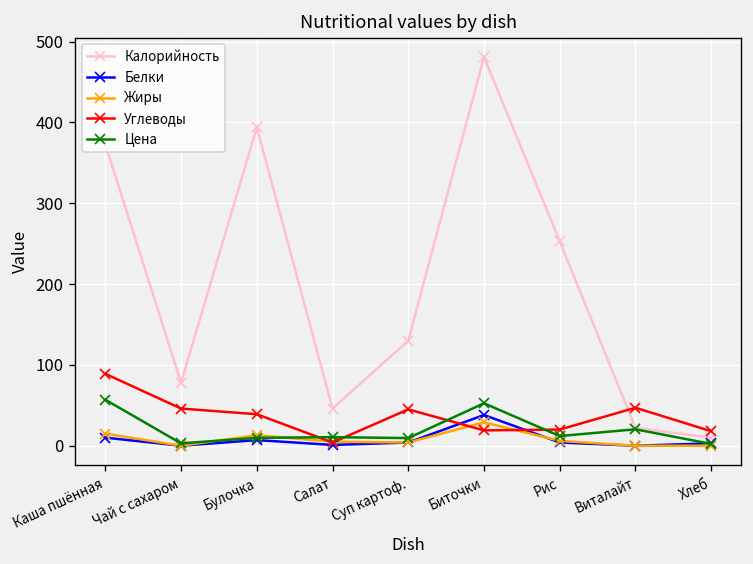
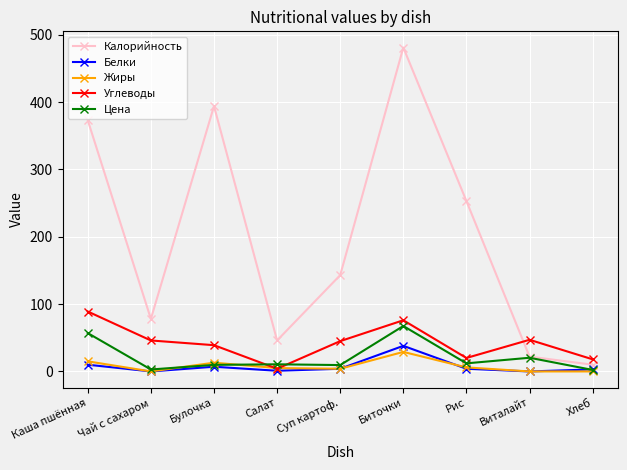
Калорийность, Суп картоф.: 130 -> 140
Углеводы, Биточки: 20 -> 80
Цена, Биточки: 50 -> 70
